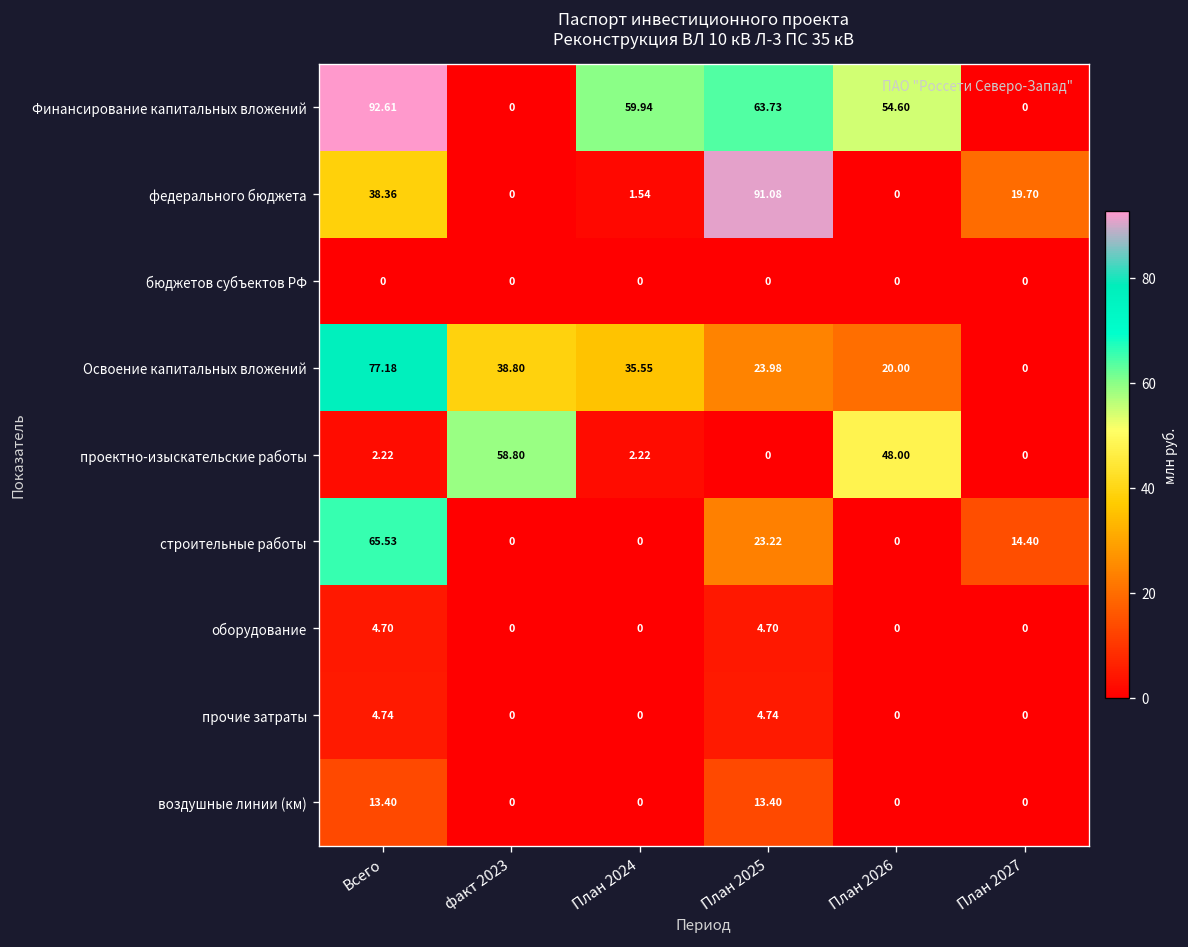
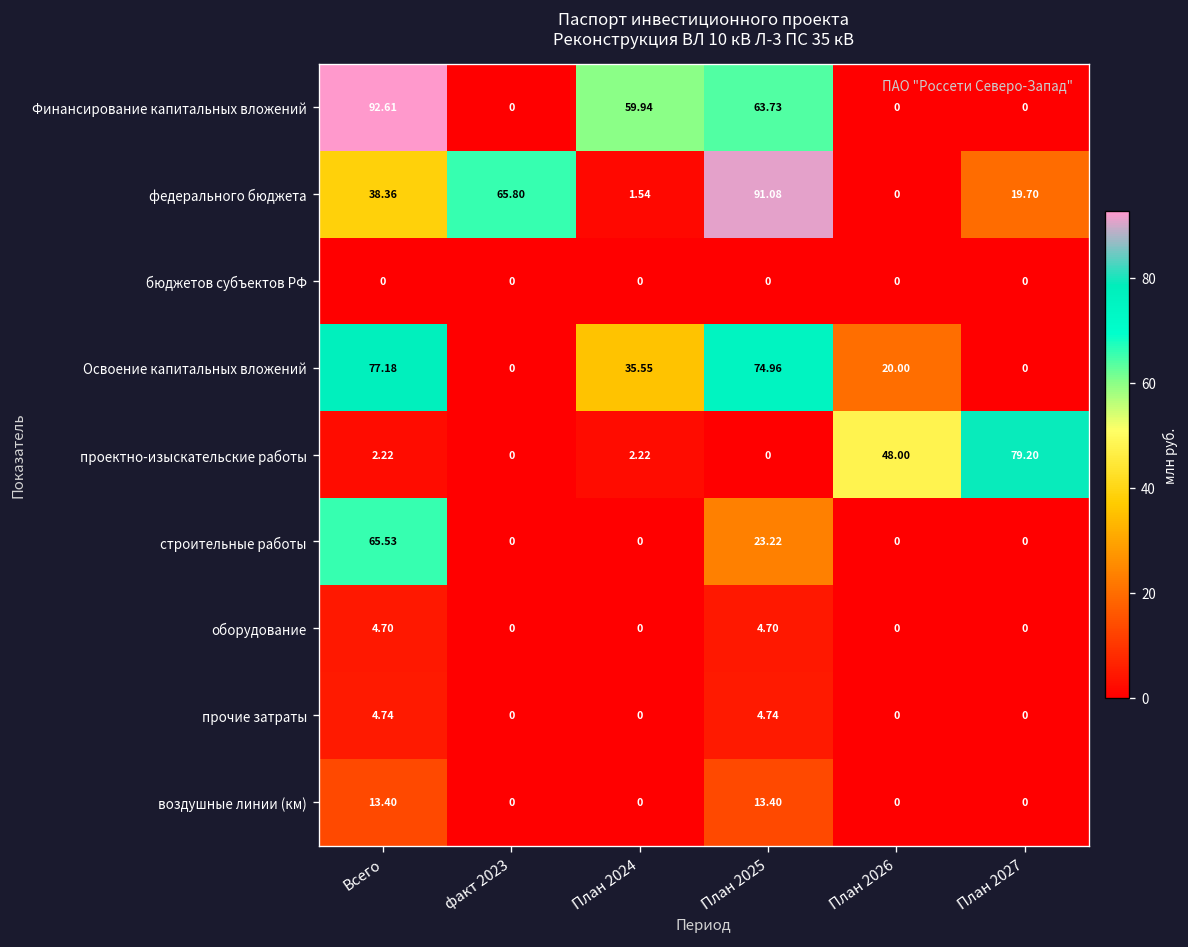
Финансирование капитальных вложений, План 2026: 54.60 -> 0
федерального бюджета, факт 2023: 0 -> 65.80
Освоение капитальных вложений, факт 2023: 38.80 -> 0
Освоение капитальных вложений, План 2025: 23.98 -> 74.96
проектно-изыскательские работы, факт 2023: 58.80 -> 0
проектно-изыскательские работы, План 2027: 0 -> 79.20
строительные работы, План 2027: 14.40 -> 0
